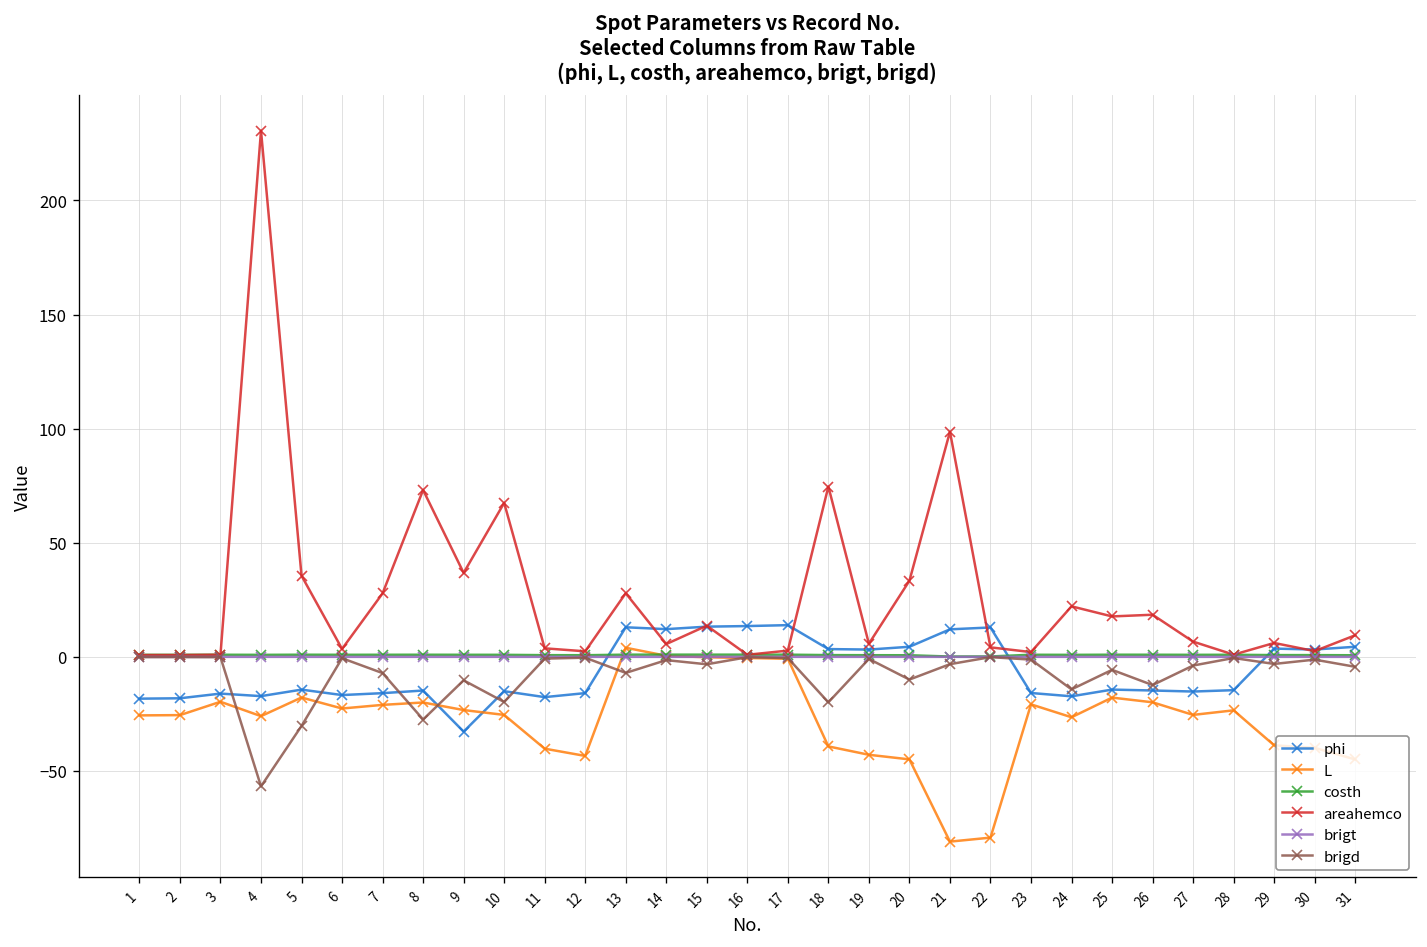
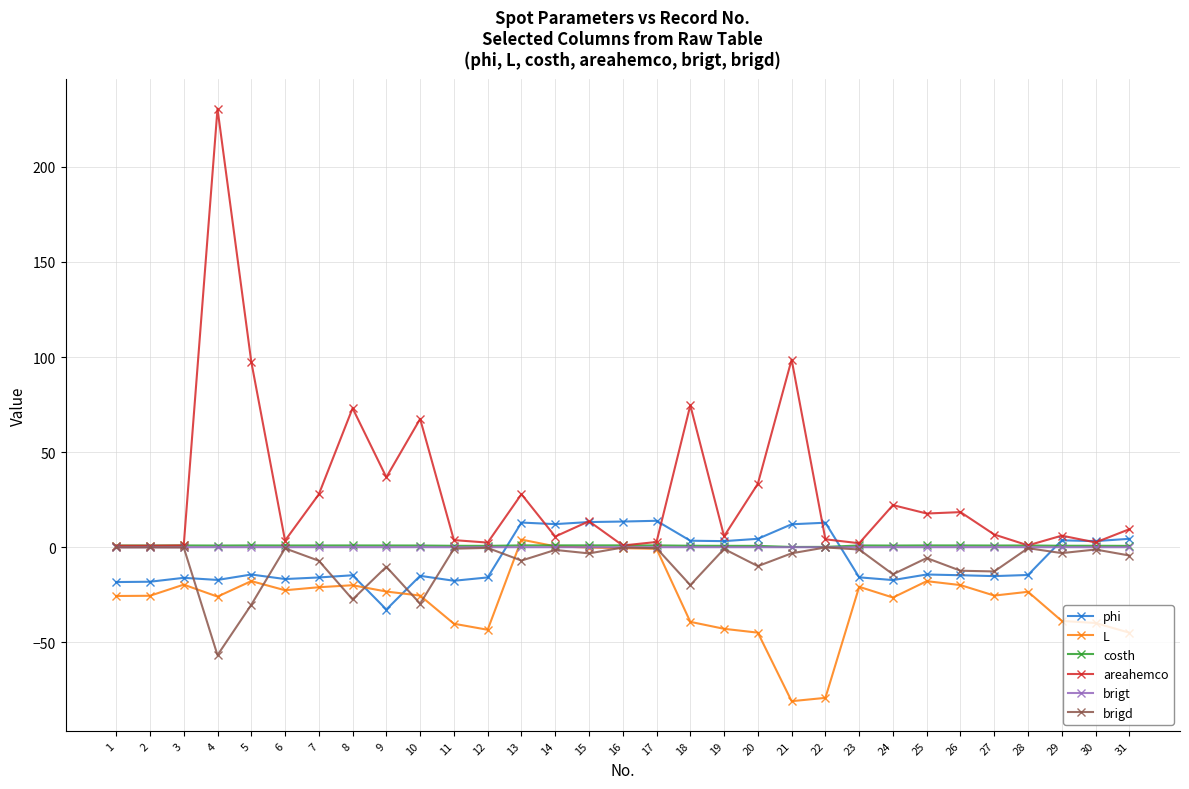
areahemco, 5: 36 -> 98
brigd, 10: -20 -> -30
brigd, 27: -4 -> -13
